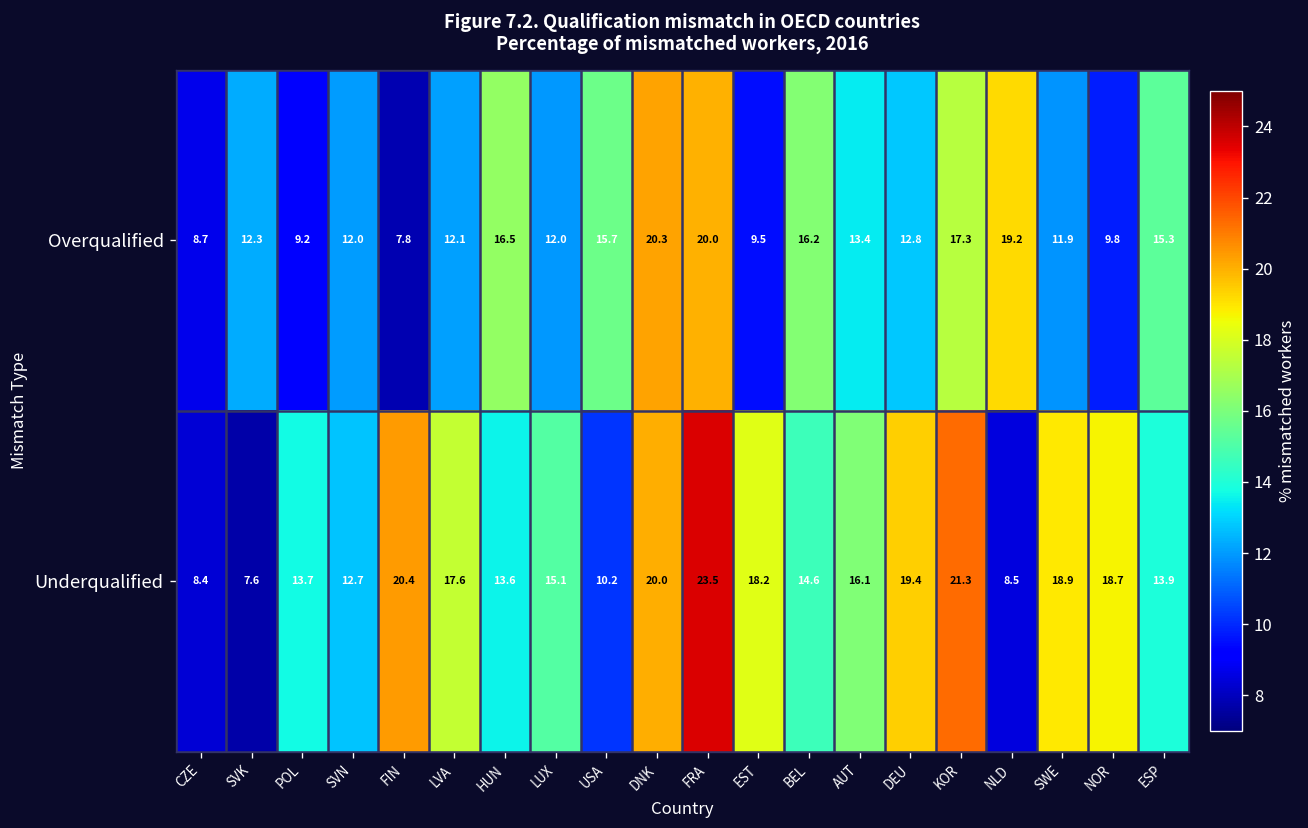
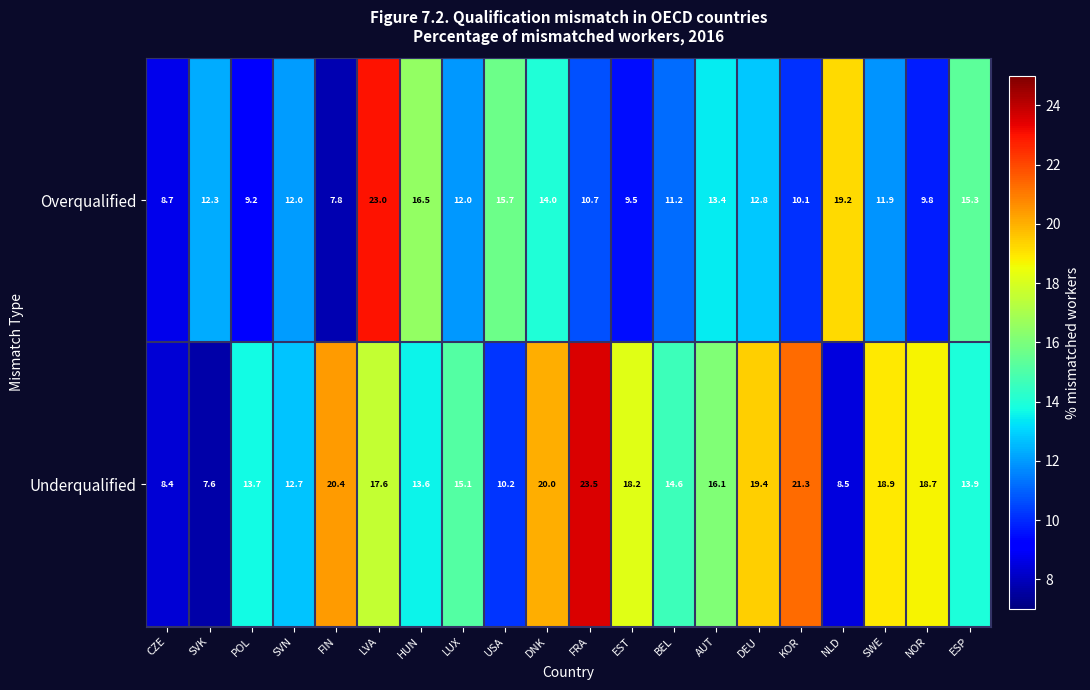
Overqualified, LVA: 12.1 -> 23.0
Overqualified, DNK: 20.3 -> 14.0
Overqualified, FRA: 20.0 -> 10.7
Overqualified, BEL: 16.2 -> 11.2
Overqualified, KOR: 17.3 -> 10.1
